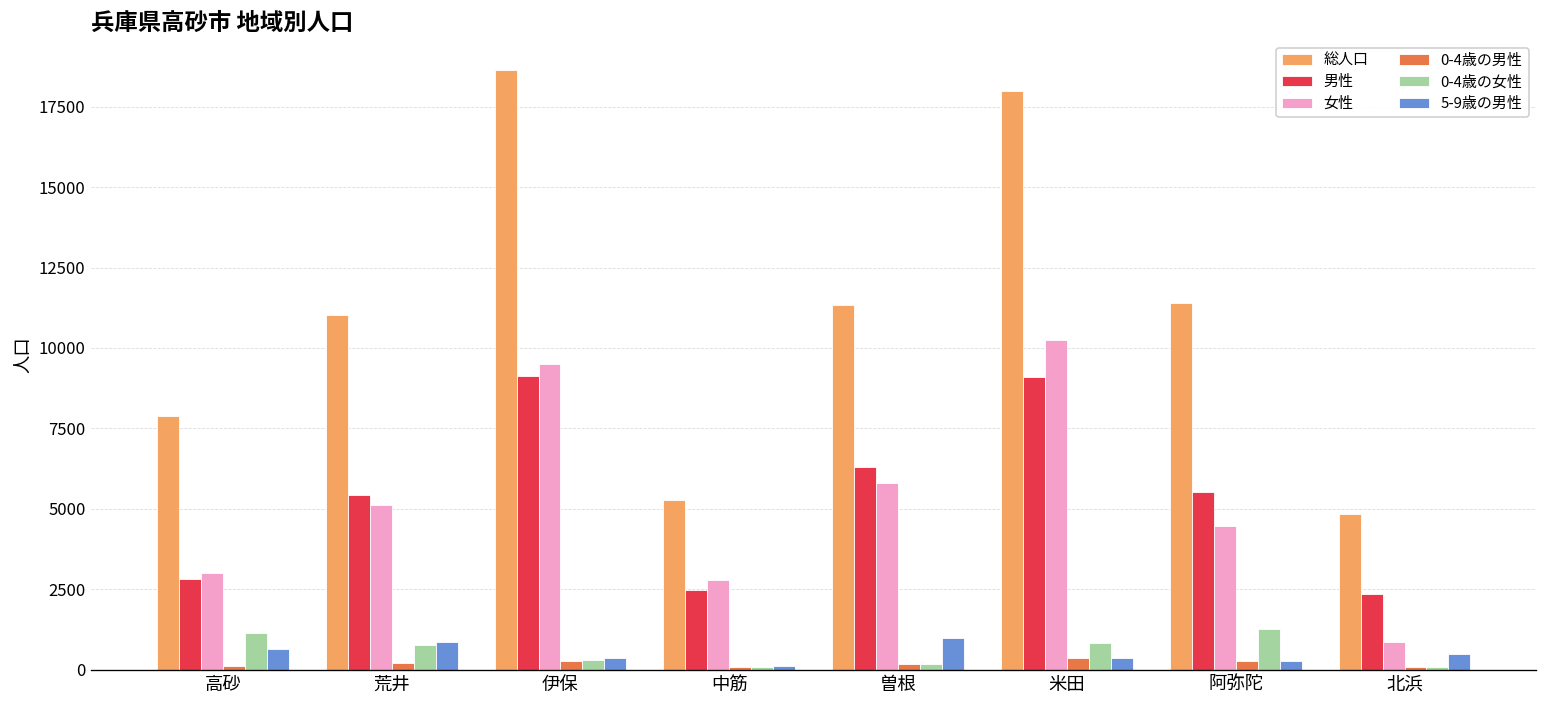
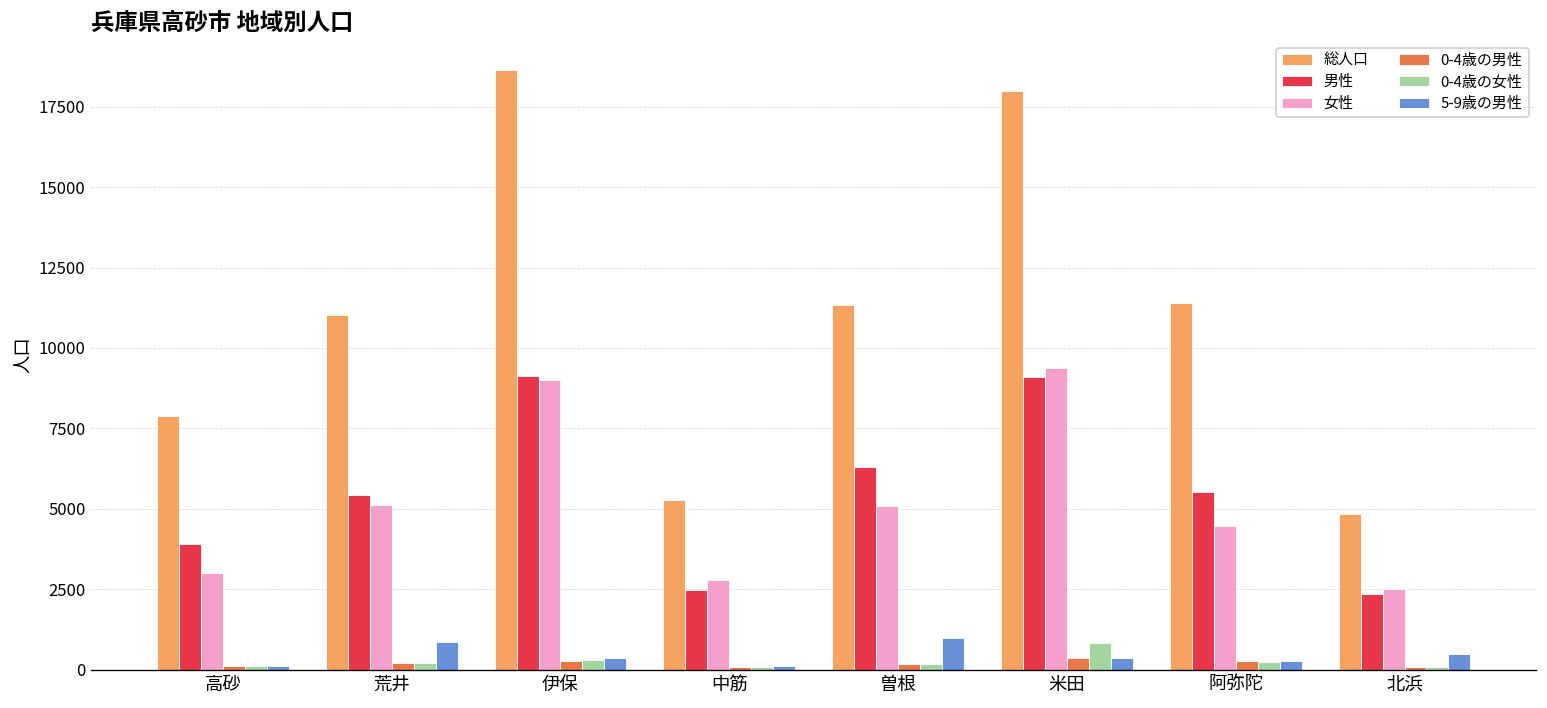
男性, 高砂: 2800 -> 3900
0-4歳の女性, 高砂: 1100 -> 100
5-9歳の男性, 高砂: 600 -> 100
0-4歳の女性, 荒井: 800 -> 200
女性, 伊保: 9500 -> 9000
女性, 曽根: 5800 -> 5100
女性, 米田: 10200 -> 9400
0-4歳の女性, 阿弥陀: 1300 -> 200
女性, 北浜: 900 -> 2500
